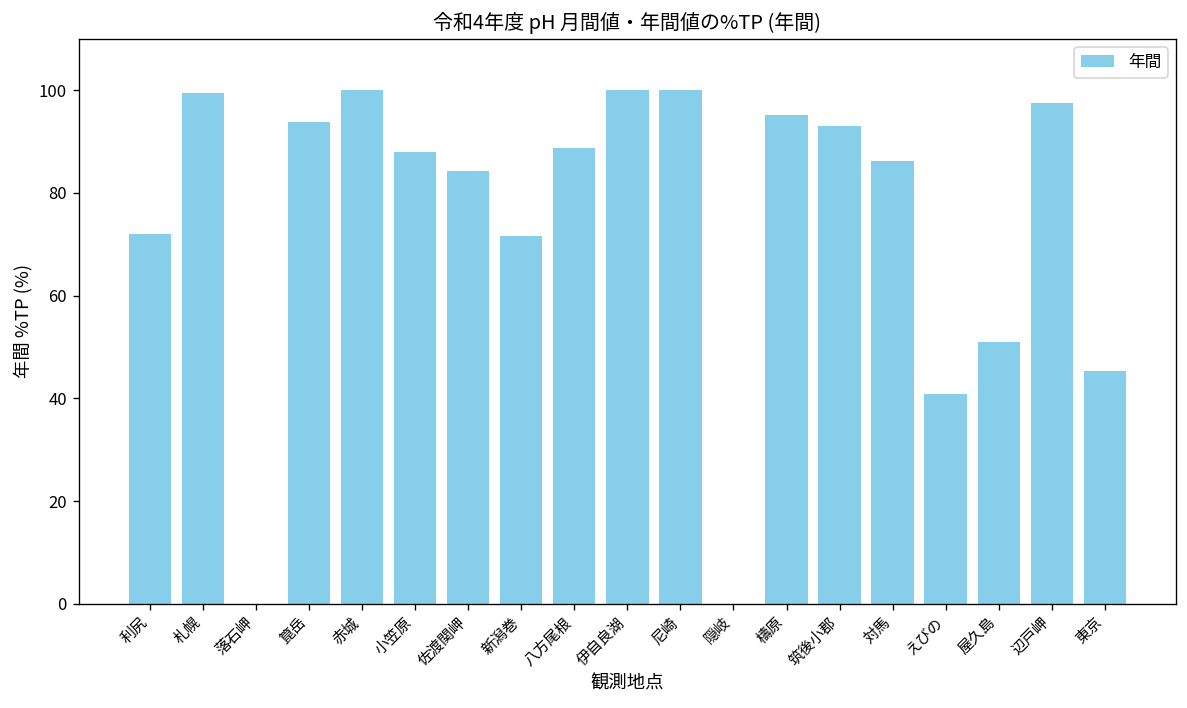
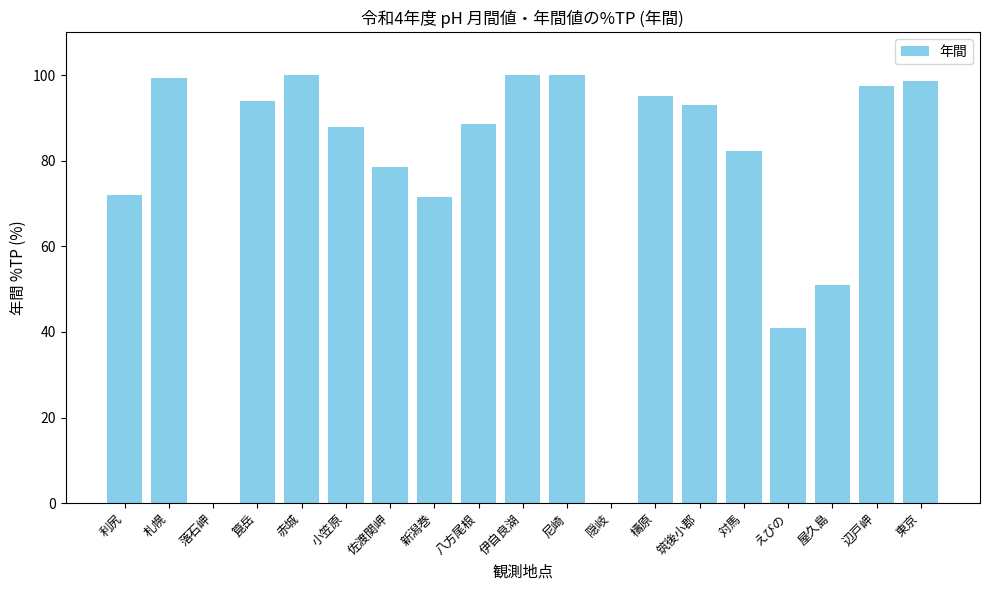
佐渡関岬: 84 -> 79
対馬: 86 -> 82
東京: 45 -> 99
